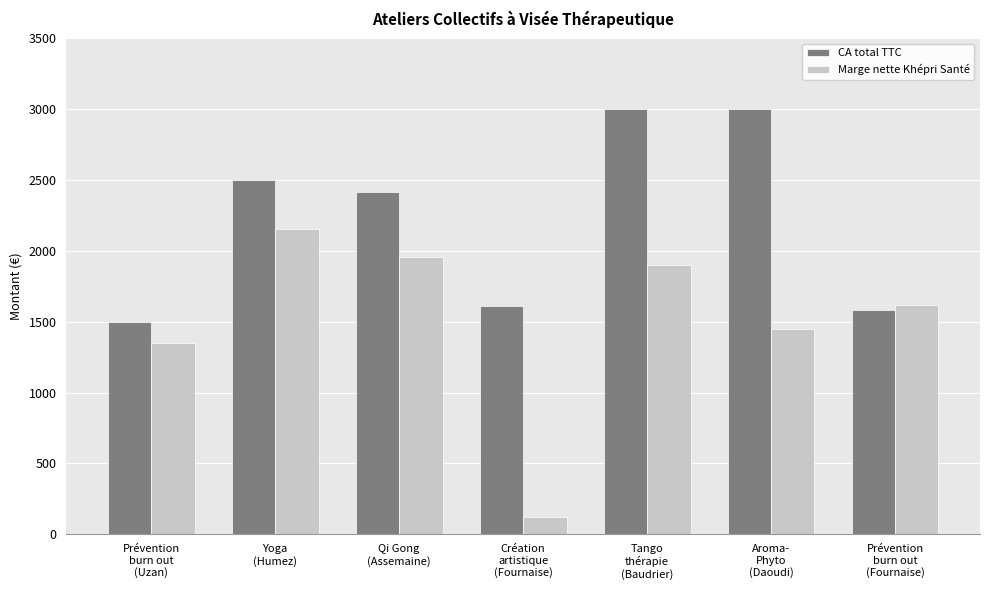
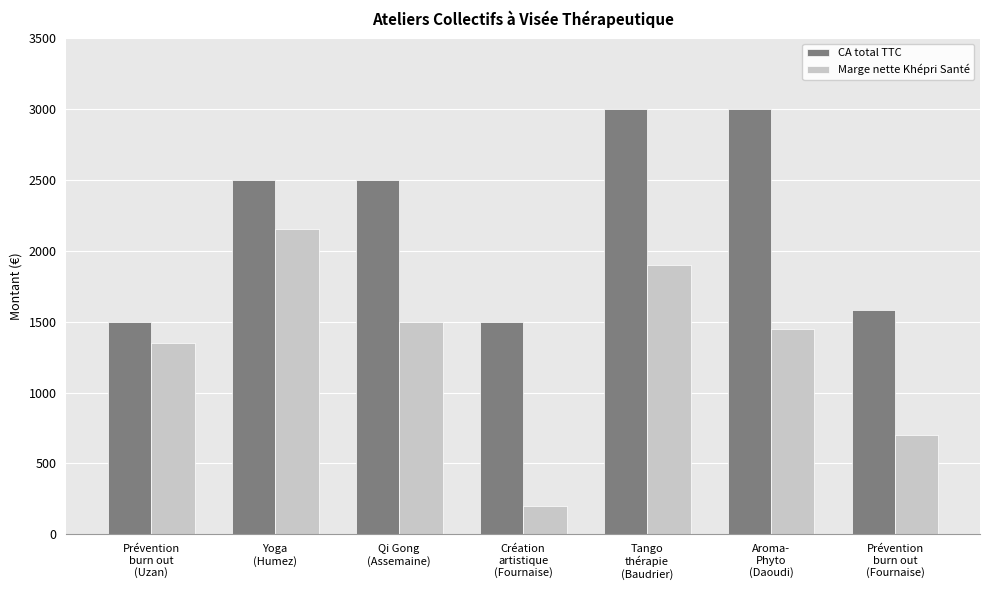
CA total TTC, Qi Gong (Assemaine): 2420 -> 2500
Marge nette Khépri Santé, Qi Gong (Assemaine): 1960 -> 1500
CA total TTC, Création artistique (Fournaise): 1610 -> 1500
Marge nette Khépri Santé, Création artistique (Fournaise): 120 -> 200
Marge nette Khépri Santé, Prévention burn out (Fournaise): 1620 -> 700
